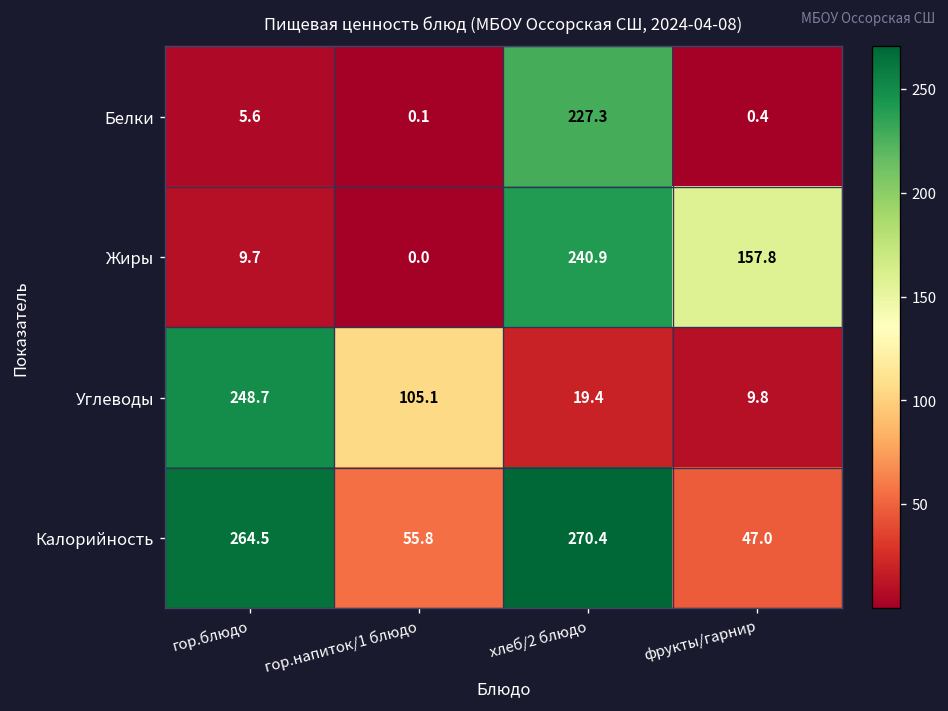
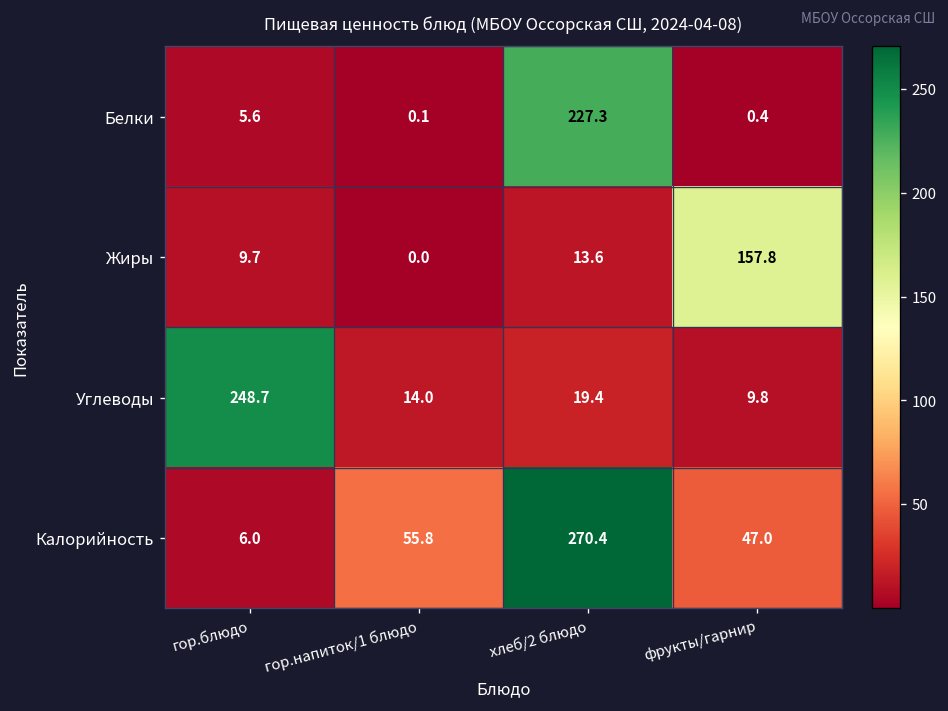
Жиры, хлеб/2 блюдо: 240.9 -> 13.6
Углеводы, гор.напиток/1 блюдо: 105.1 -> 14.0
Калорийность, гор.блюдо: 264.5 -> 6.0
